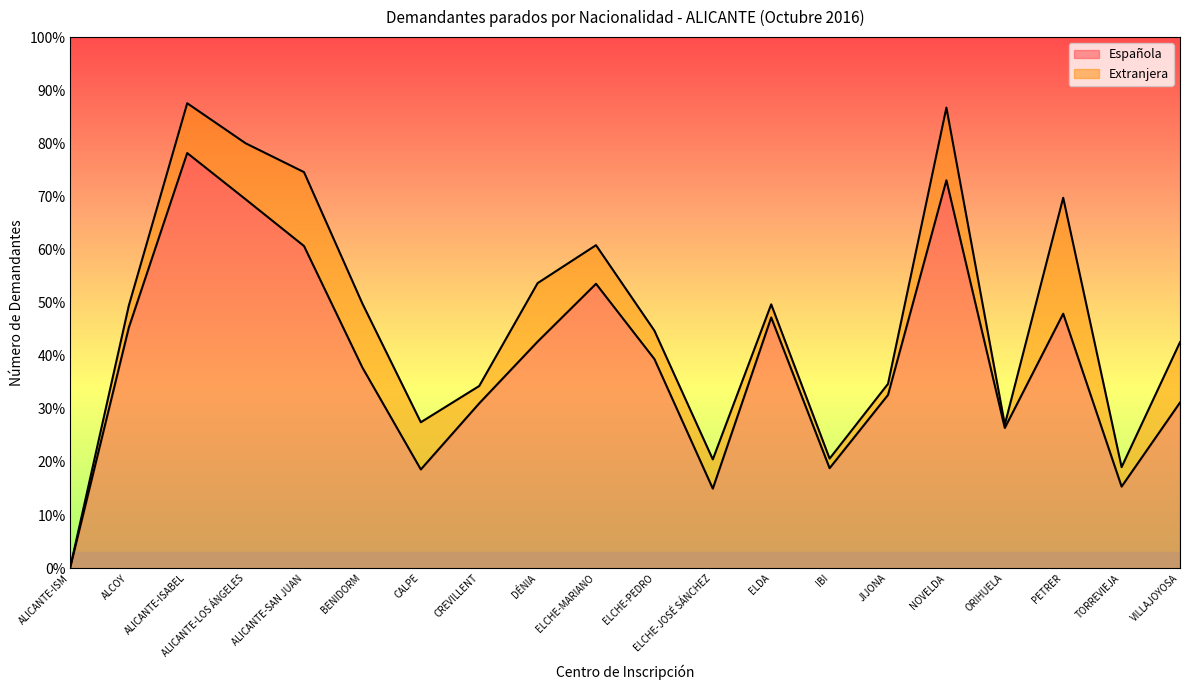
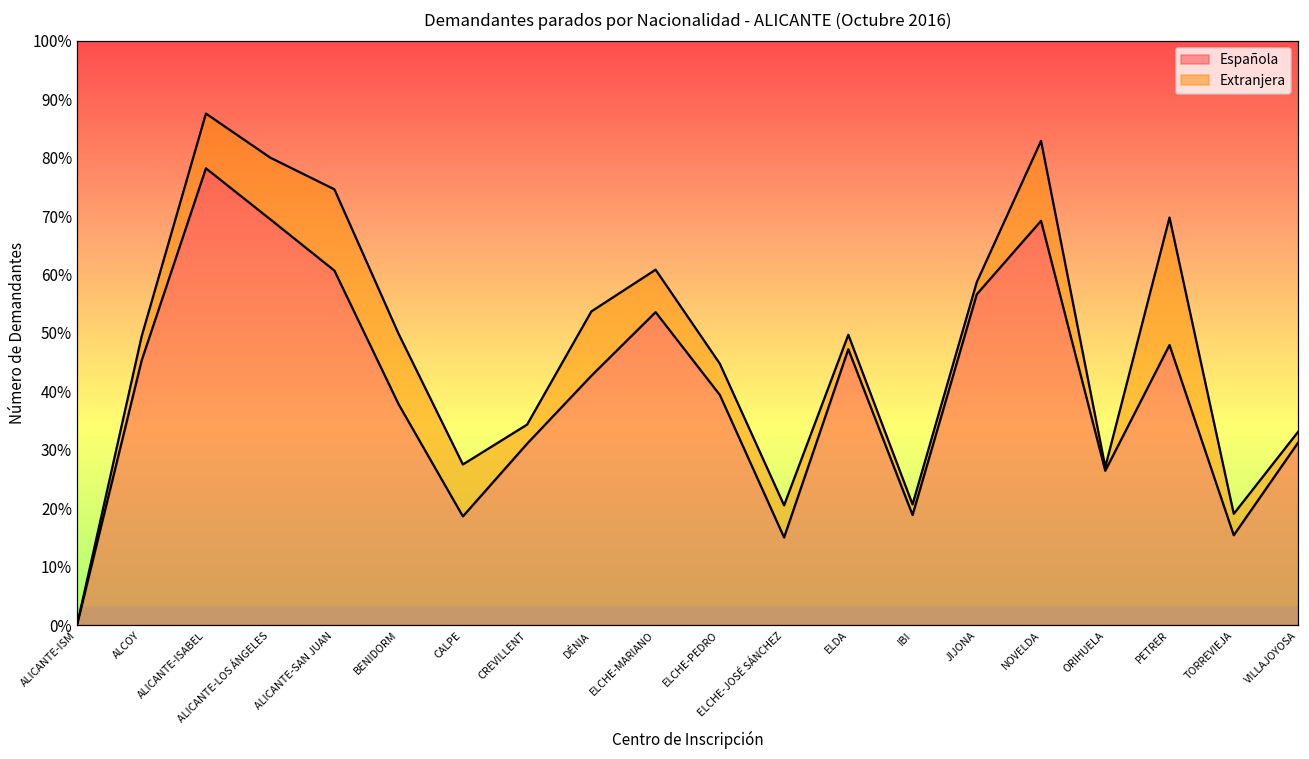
Española, JIJONA: 33% -> 57%
Española, NOVELDA: 73% -> 69%
Extranjera, VILLAJOYOSA: 11% -> 2%
